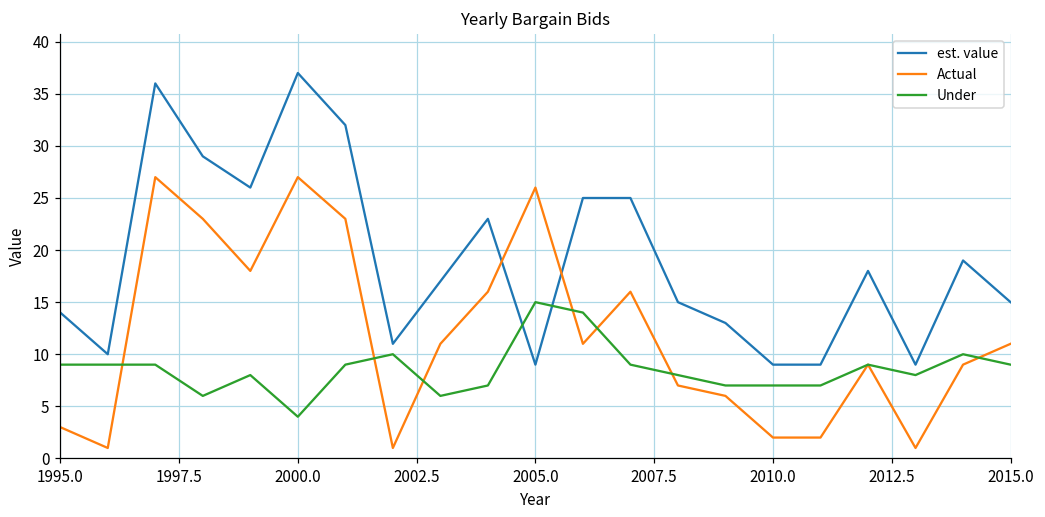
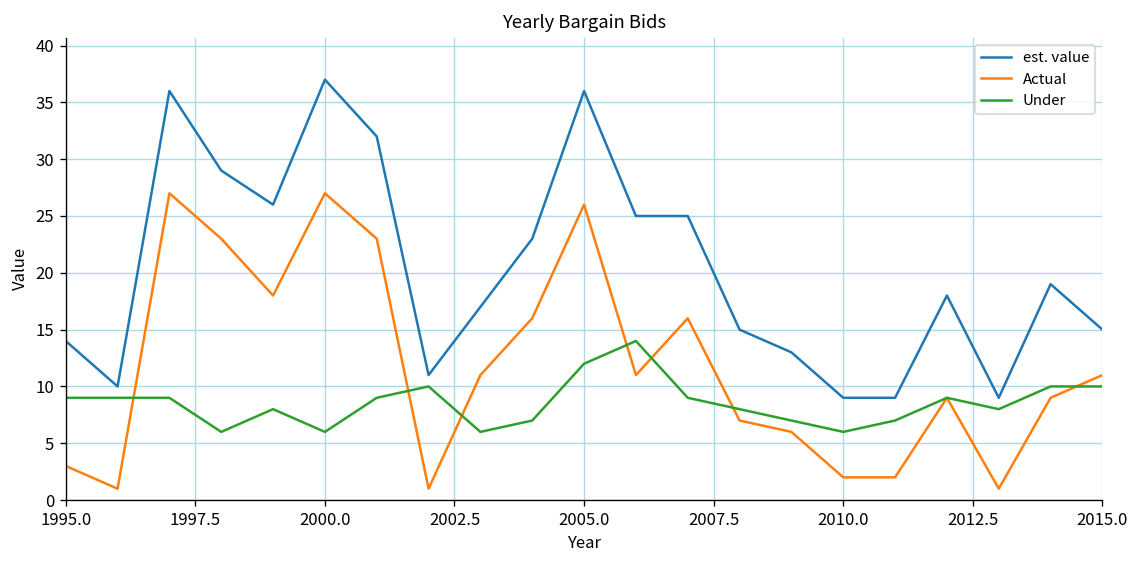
Under, 2000.0: 4 -> 6
est. value, 2005.0: 9 -> 36
Under, 2005.0: 15 -> 12
Under, 2010.0: 7 -> 6
Under, 2015.0: 9 -> 10
